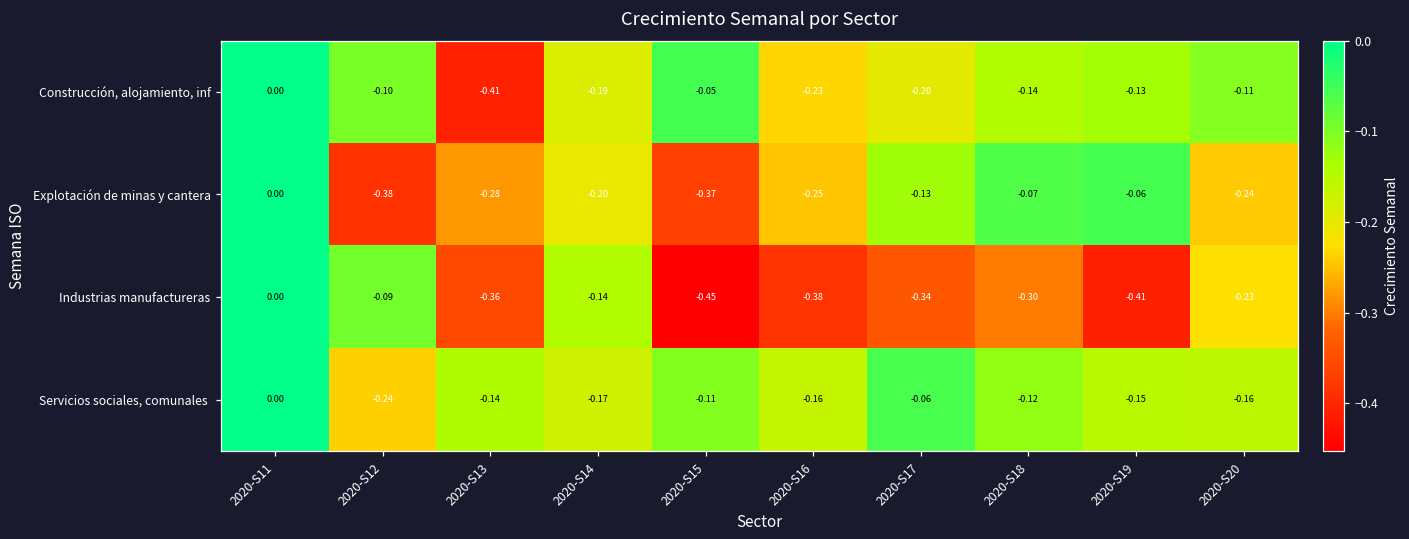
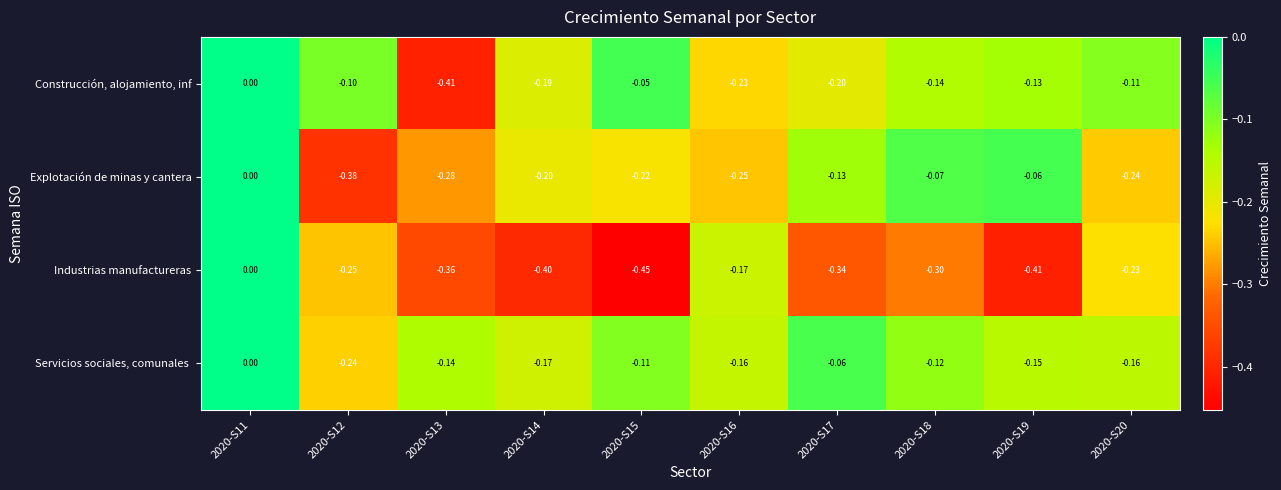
Explotación de minas y cantera, 2020-S15: -0.37 -> -0.22
Industrias manufactureras, 2020-S12: -0.09 -> -0.25
Industrias manufactureras, 2020-S14: -0.14 -> -0.40
Industrias manufactureras, 2020-S16: -0.38 -> -0.17
